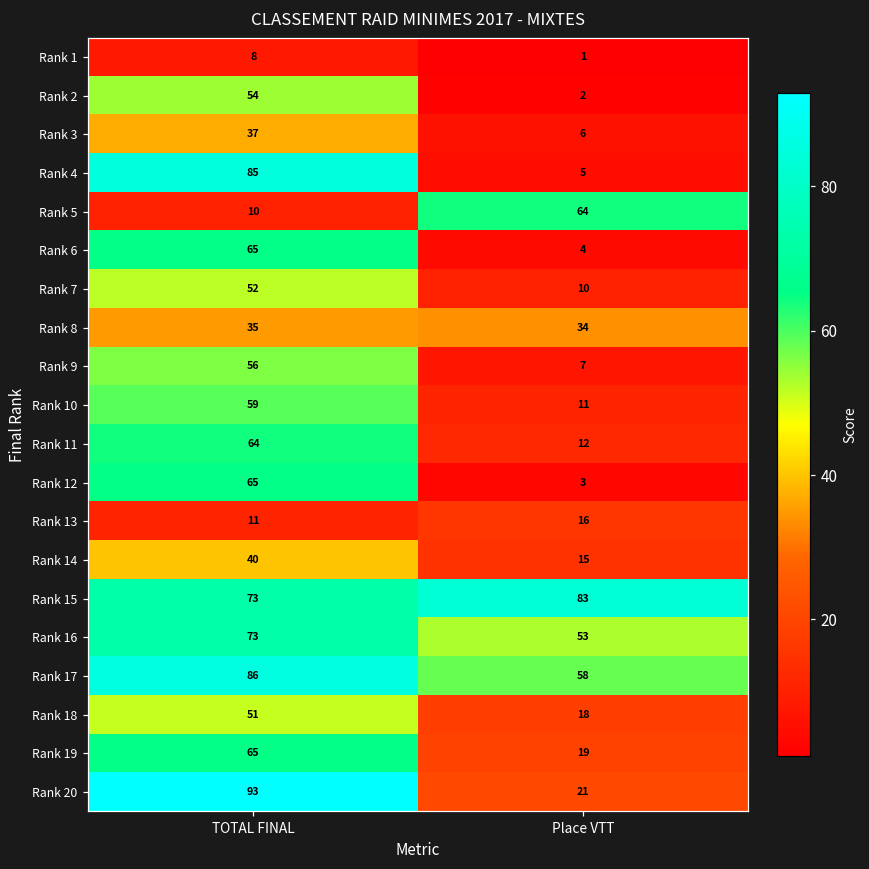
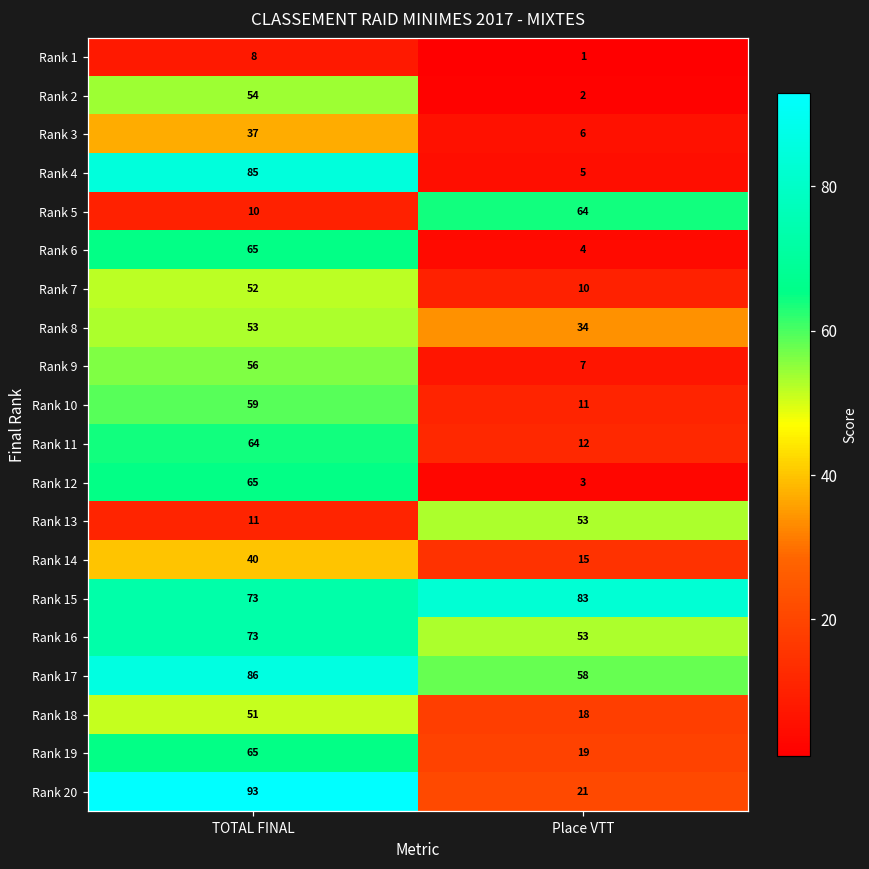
Rank 8, TOTAL FINAL: 35 -> 53
Rank 13, Place VTT: 16 -> 53
